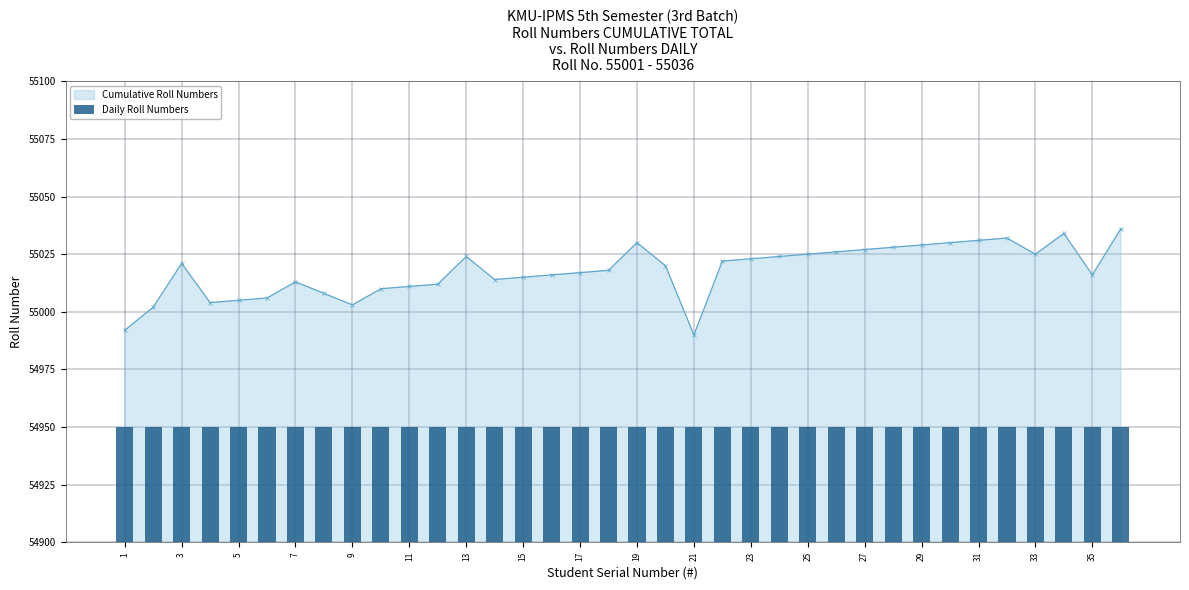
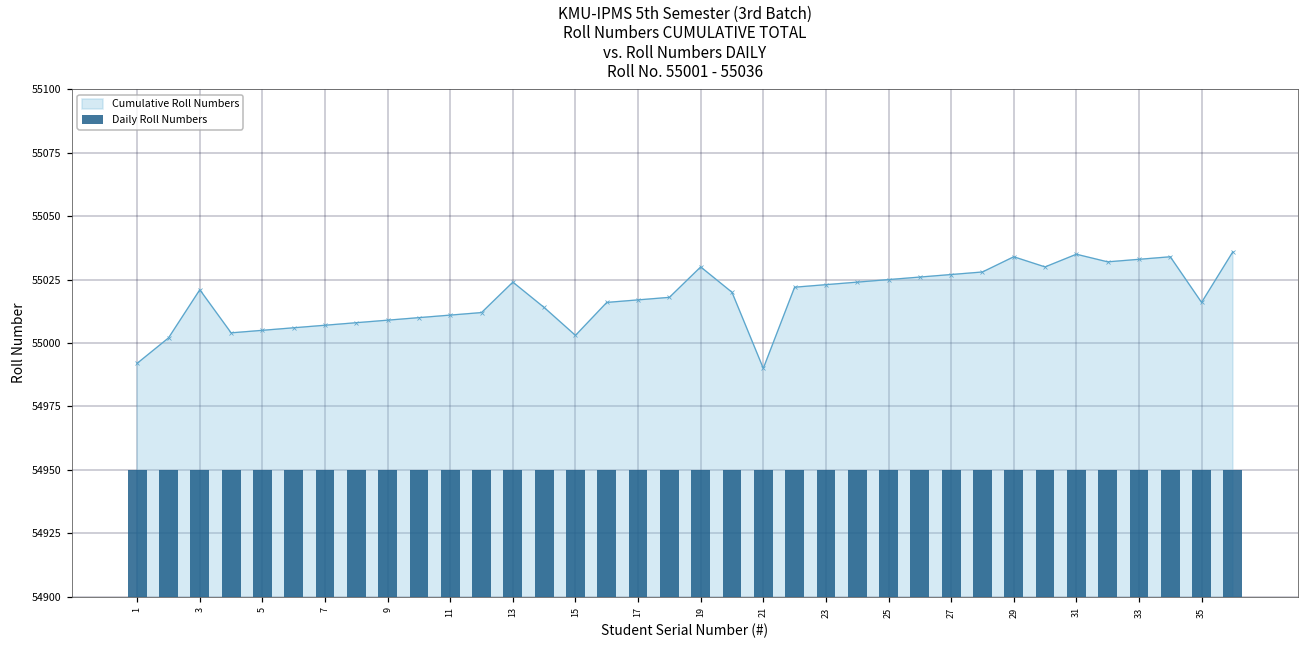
Cumulative Roll Numbers, 7: 55013 -> 55007
Cumulative Roll Numbers, 9: 55003 -> 55009
Cumulative Roll Numbers, 15: 55015 -> 55003
Cumulative Roll Numbers, 29: 55029 -> 55034
Cumulative Roll Numbers, 31: 55031 -> 55035
Cumulative Roll Numbers, 33: 55025 -> 55033
